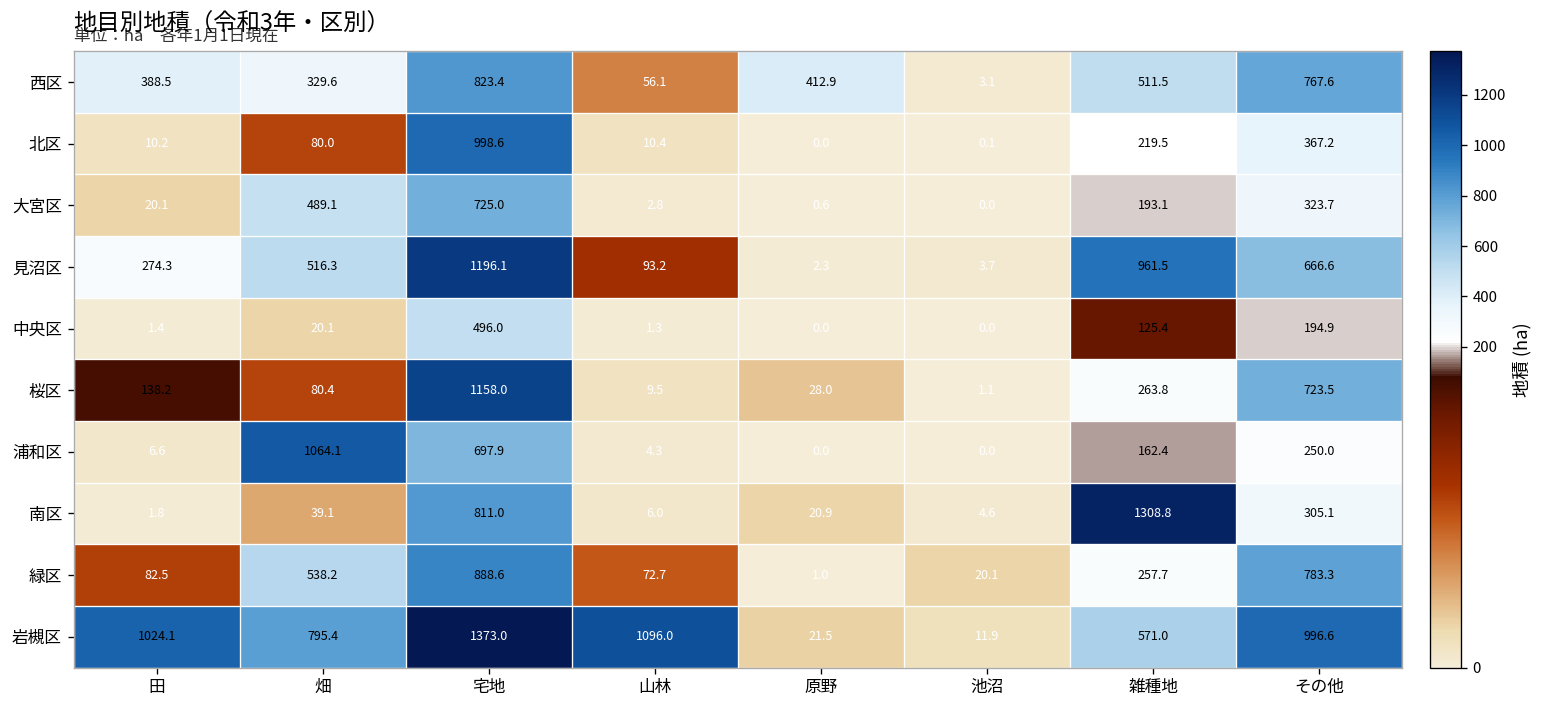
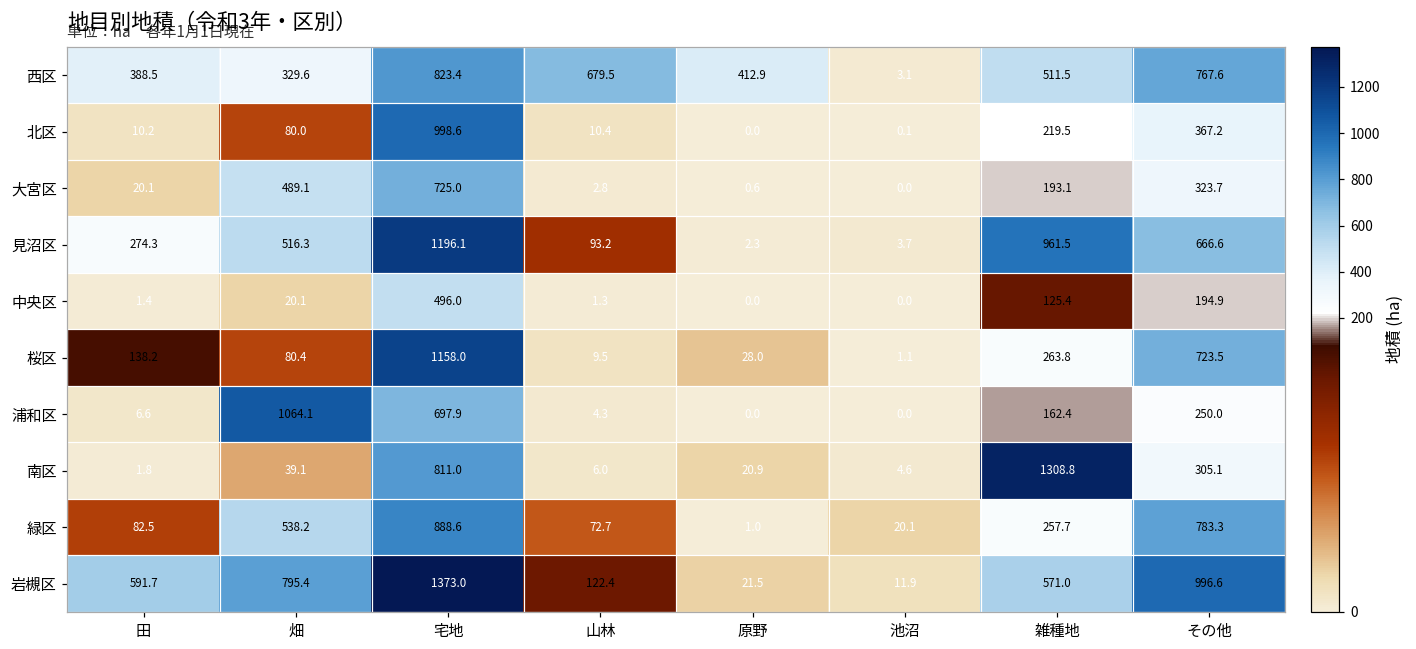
西区, 山林: 56.1 -> 679.5
岩槻区, 田: 1024.1 -> 591.7
岩槻区, 山林: 1096.0 -> 122.4
